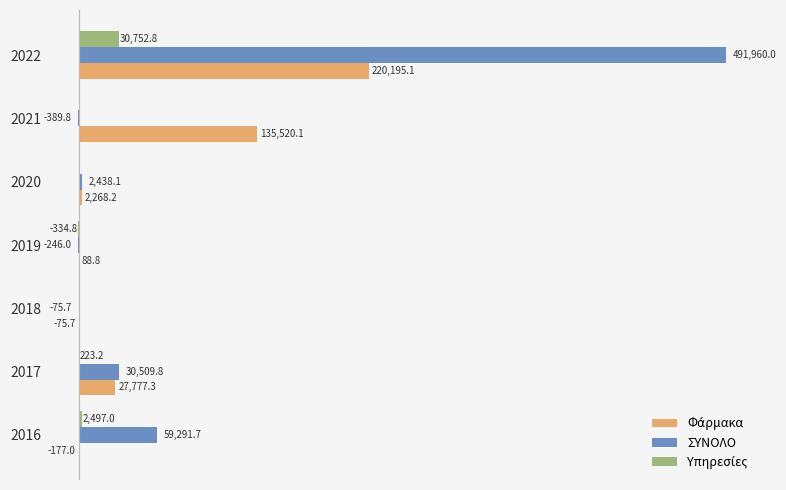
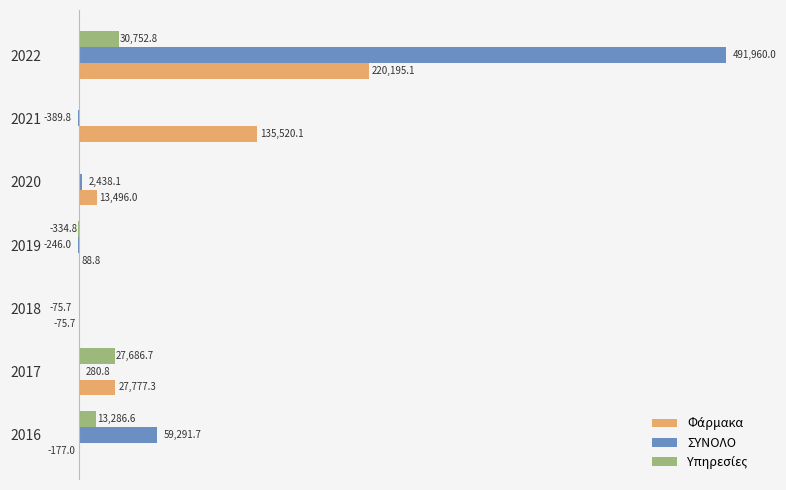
Φάρμακα, 2020: 2,268.2 -> 13,496.0
Υπηρεσίες, 2017: 223.2 -> 27,686.7
ΣΥΝΟΛΟ, 2017: 30,509.8 -> 280.8
Υπηρεσίες, 2016: 2,497.0 -> 13,286.6
